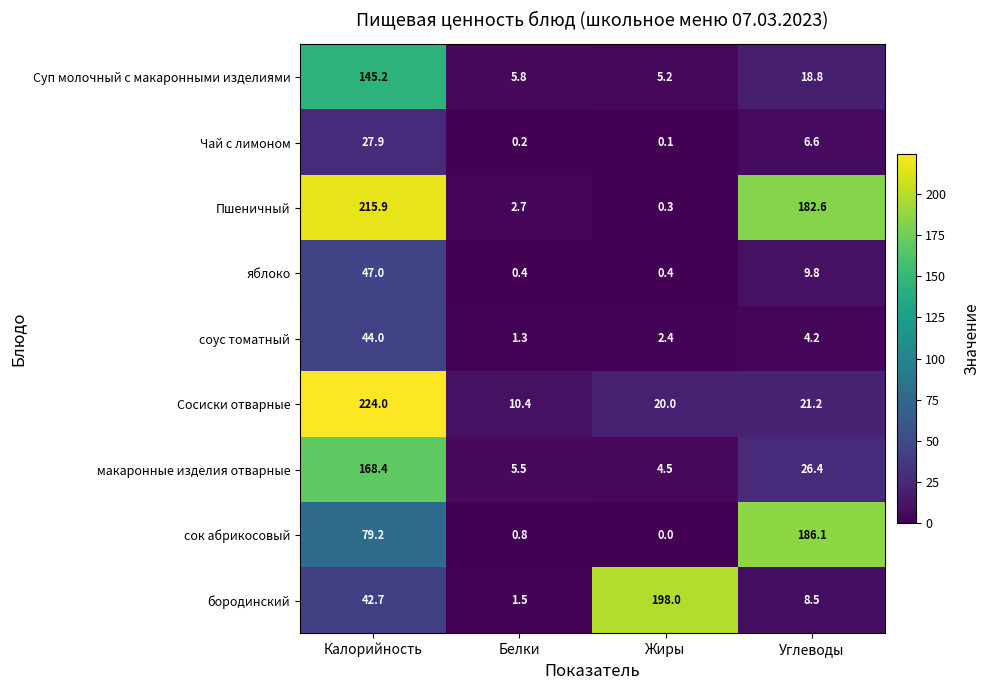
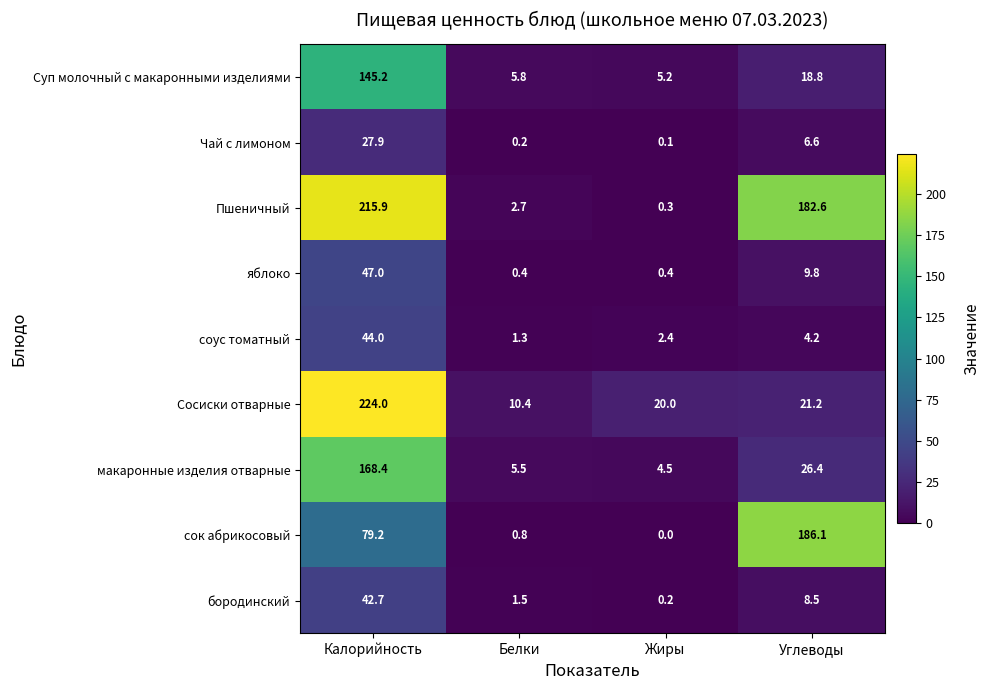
бородинский, Жиры: 198.0 -> 0.2
